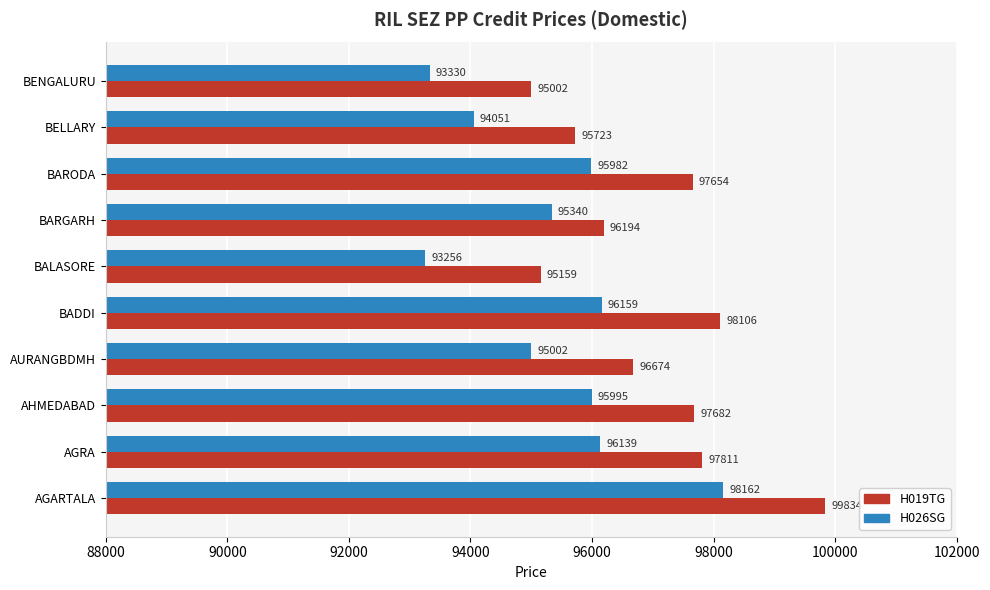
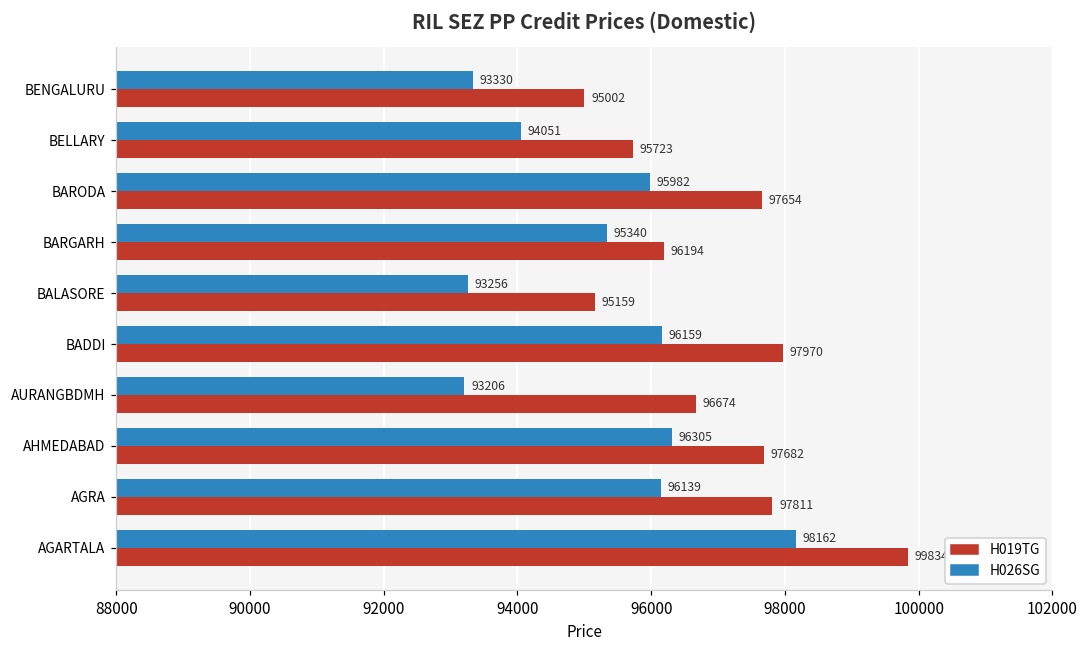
H019TG, BADDI: 98106 -> 97970
H026SG, AURANGBDMH: 95002 -> 93206
H026SG, AHMEDABAD: 95995 -> 96305
